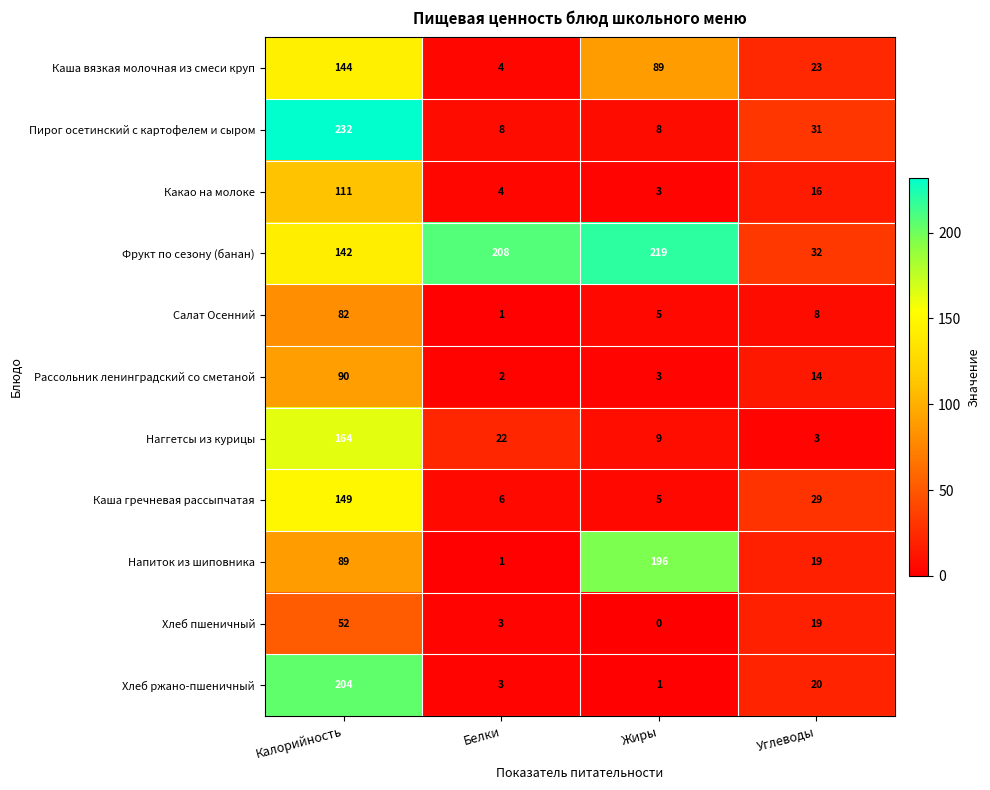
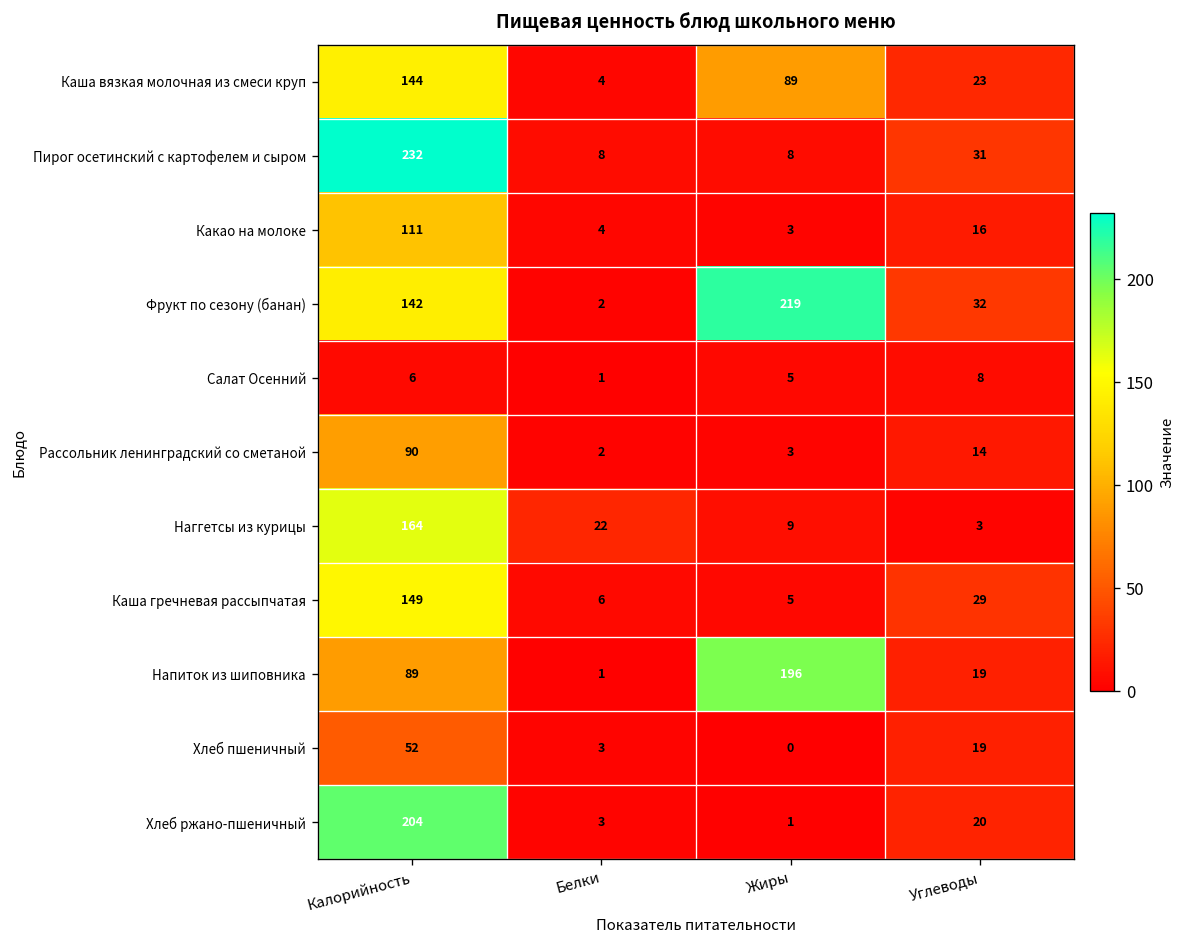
Фрукт по сезону (банан), Белки: 208 -> 2
Салат Осенний, Калорийность: 82 -> 6
